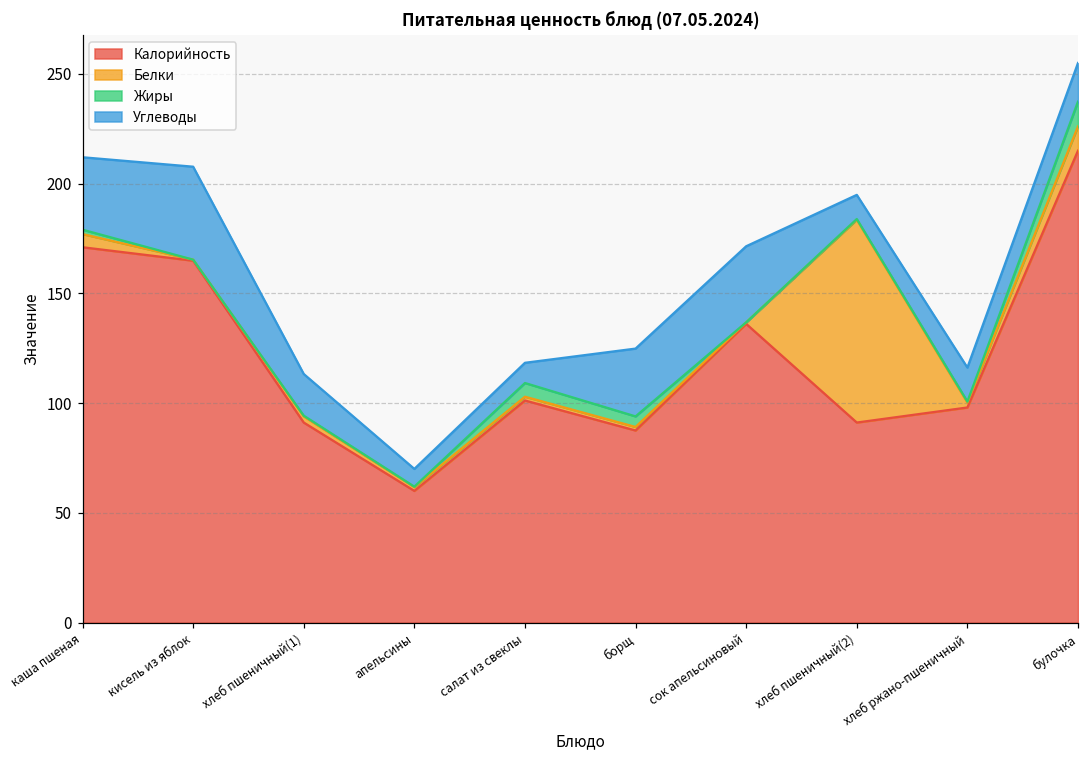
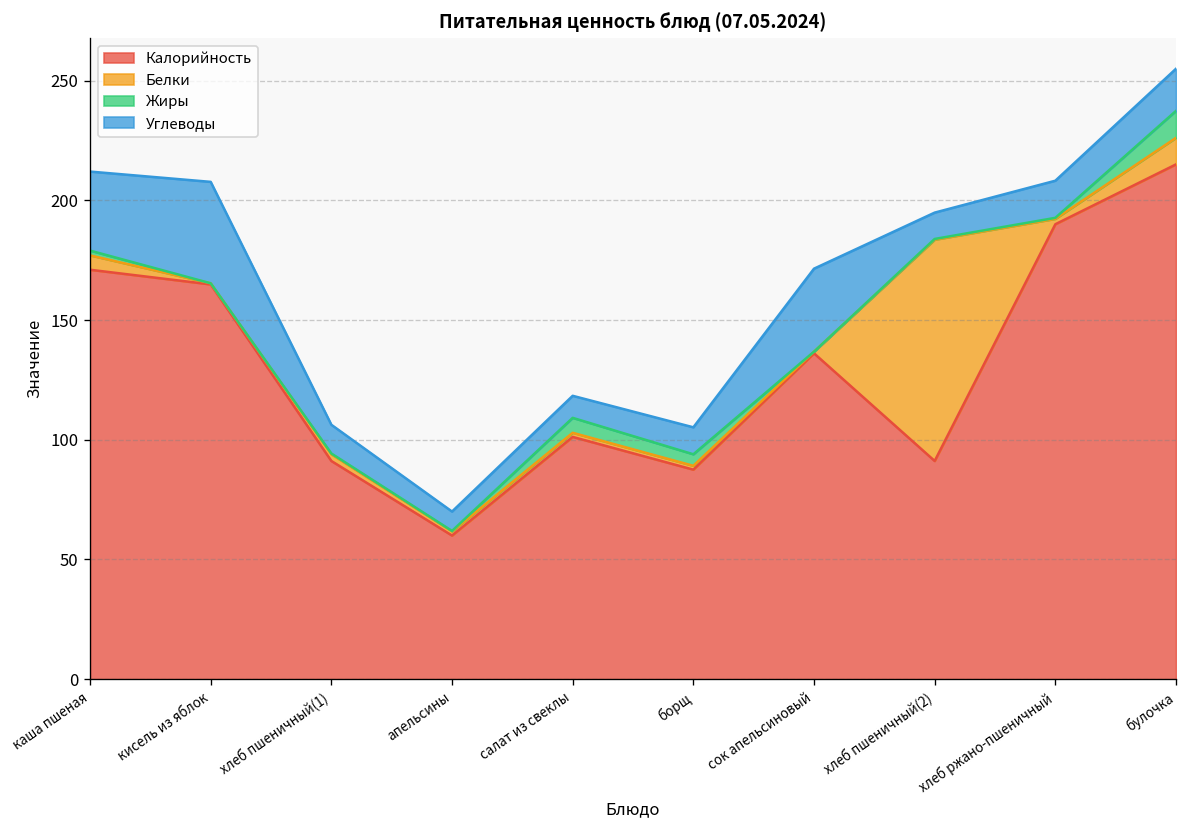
Углеводы, хлеб пшеничный(1): 19 -> 12
Углеводы, борщ: 31 -> 11
Калорийность, хлеб ржано-пшеничный: 98 -> 190
